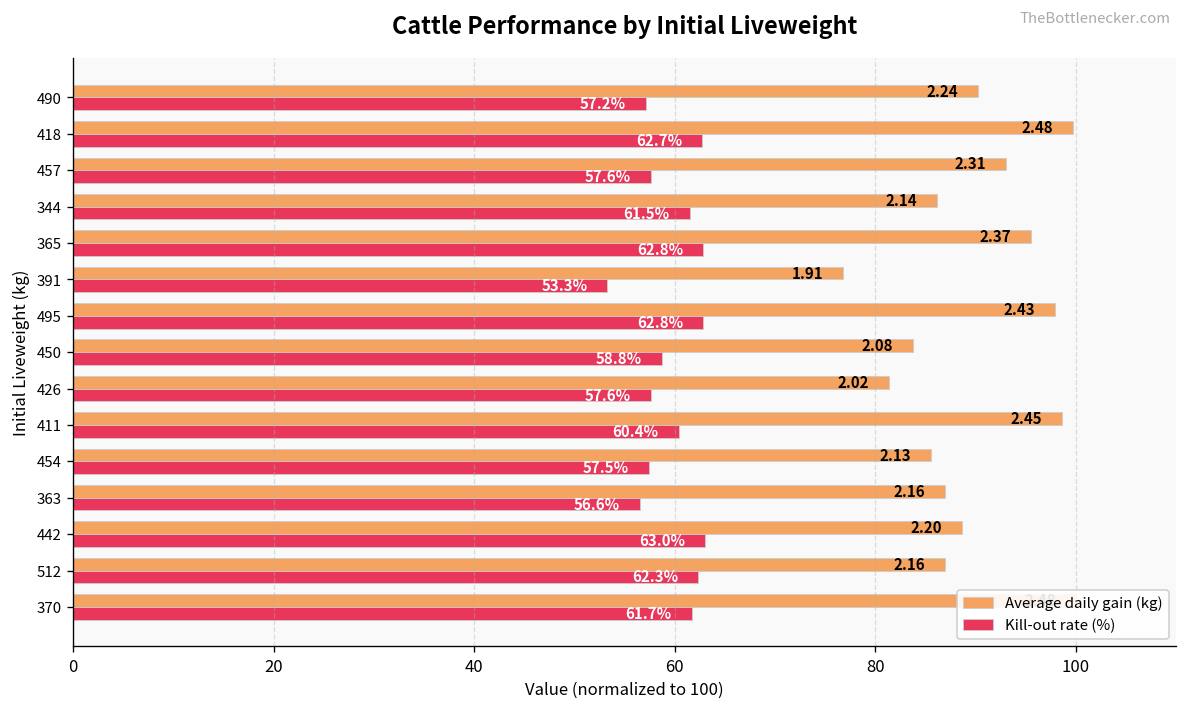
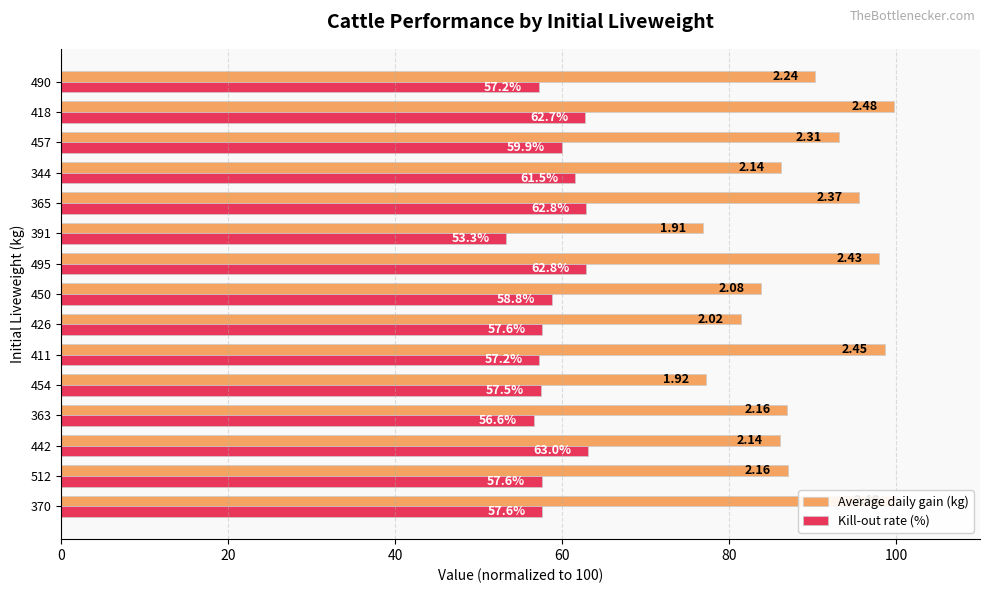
Kill-out rate (%), 457: 57.6% -> 59.9%
Kill-out rate (%), 411: 60.4% -> 57.2%
Average daily gain (kg), 454: 2.13 -> 1.92
Average daily gain (kg), 442: 2.20 -> 2.14
Kill-out rate (%), 512: 62.3% -> 57.6%
Kill-out rate (%), 370: 61.7% -> 57.6%
